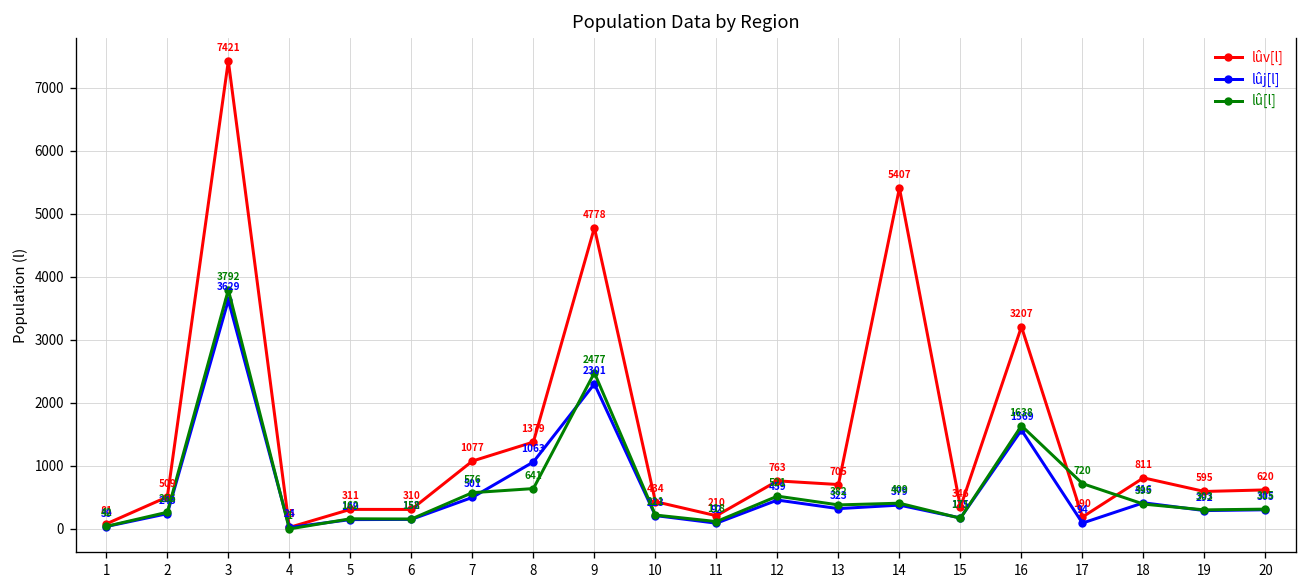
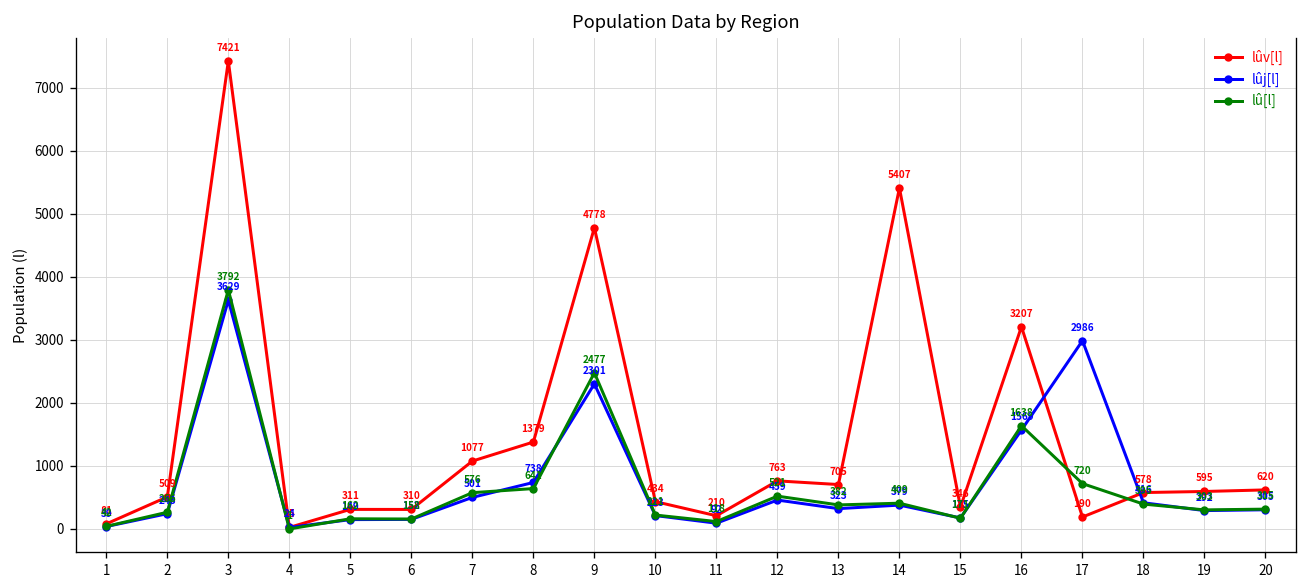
lûj[l], 8: 1063 -> 738
lûj[l], 17: 94 -> 2986
lûv[l], 18: 811 -> 578
